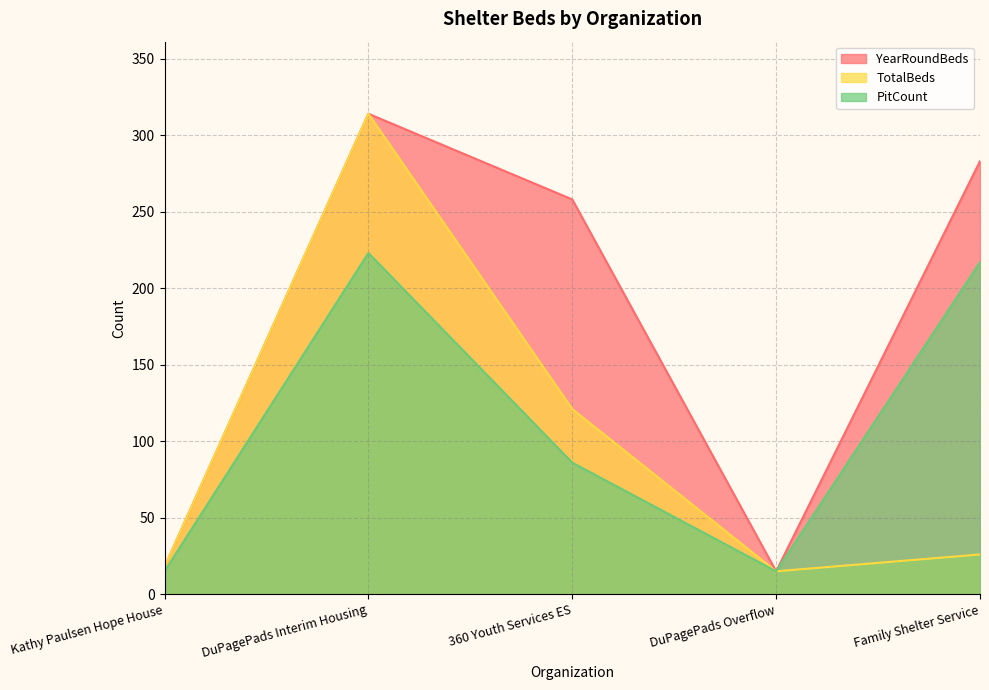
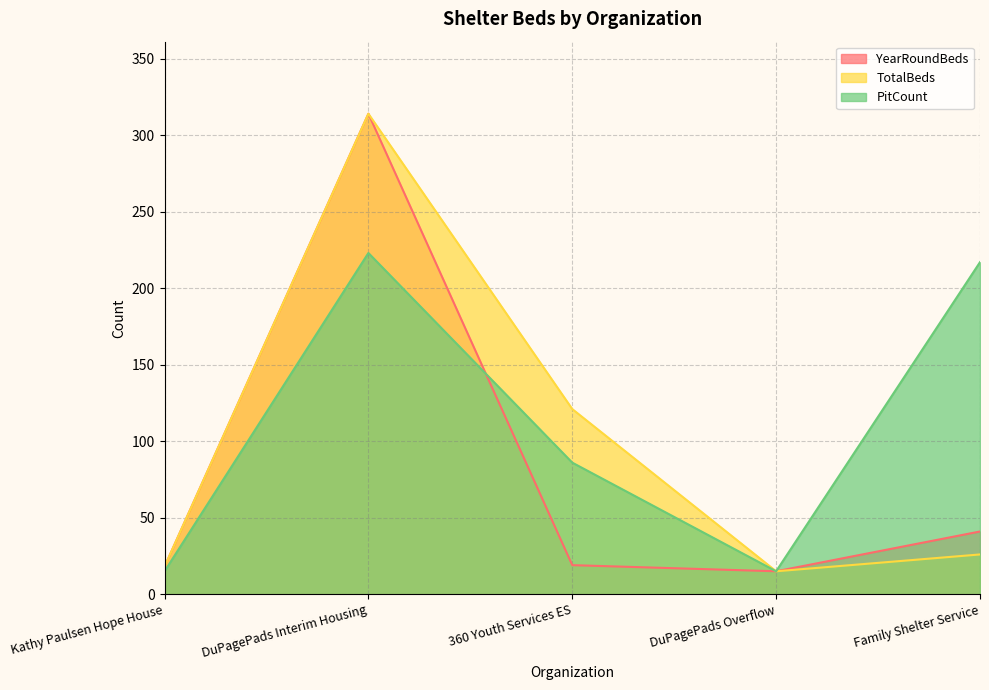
YearRoundBeds, 360 Youth Services ES: 258 -> 19
YearRoundBeds, Family Shelter Service: 283 -> 41
